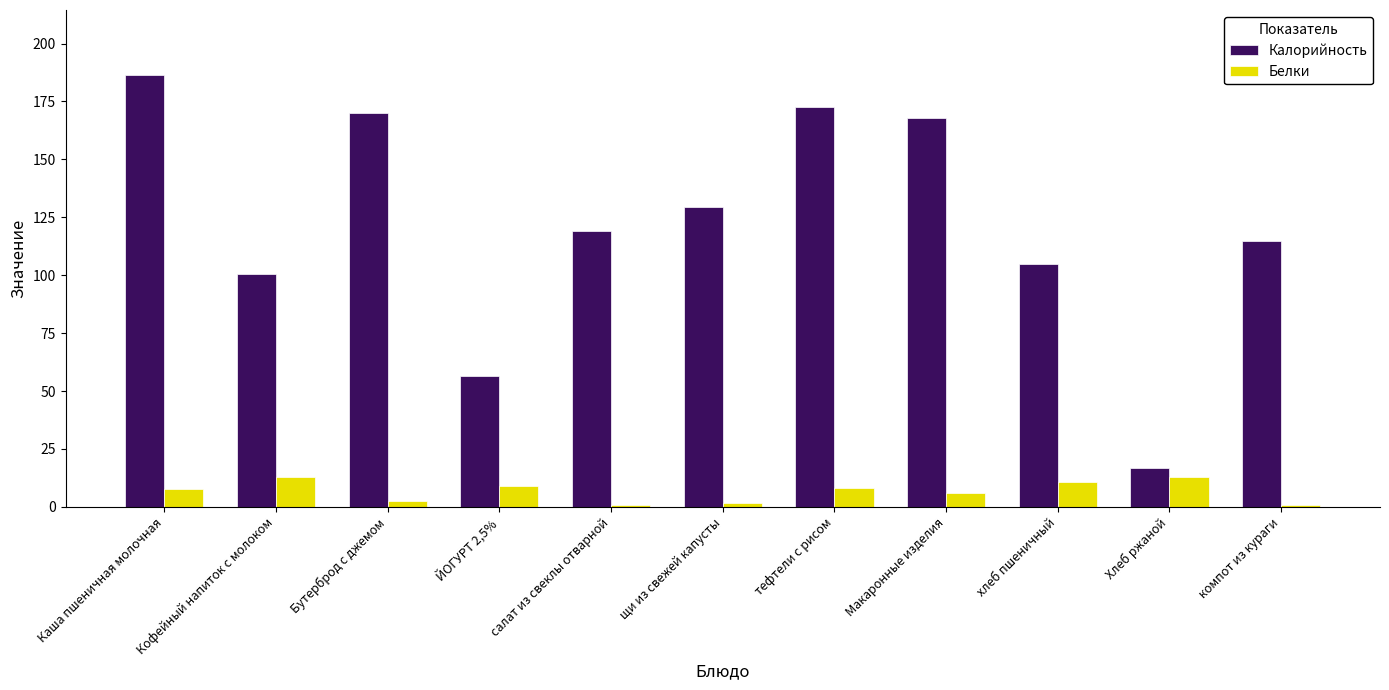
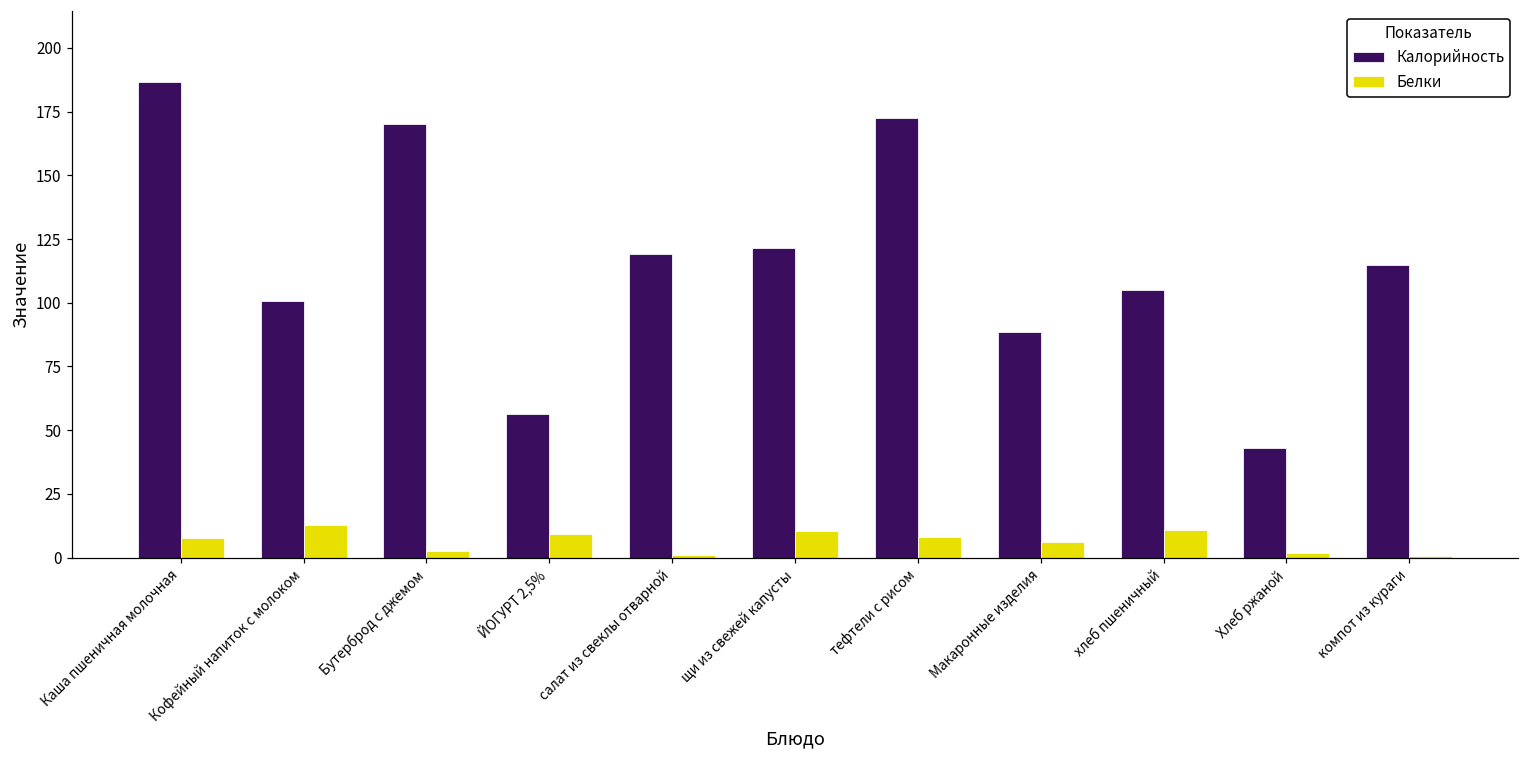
Калорийность, щи из свежей капусты: 129 -> 121
Белки, щи из свежей капусты: 2 -> 10
Калорийность, Макаронные изделия: 168 -> 89
Калорийность, Хлеб ржаной: 17 -> 43
Белки, Хлеб ржаной: 13 -> 2
